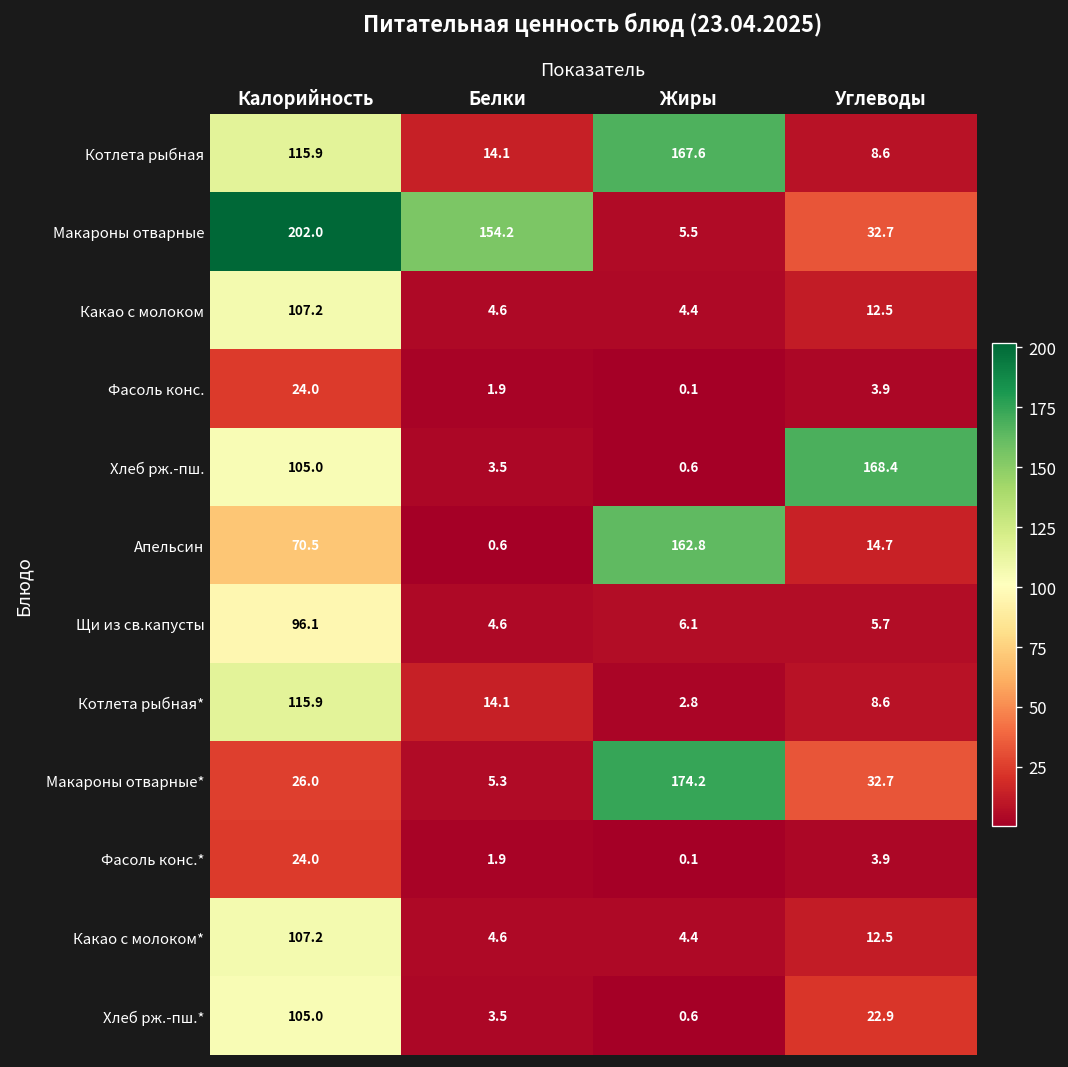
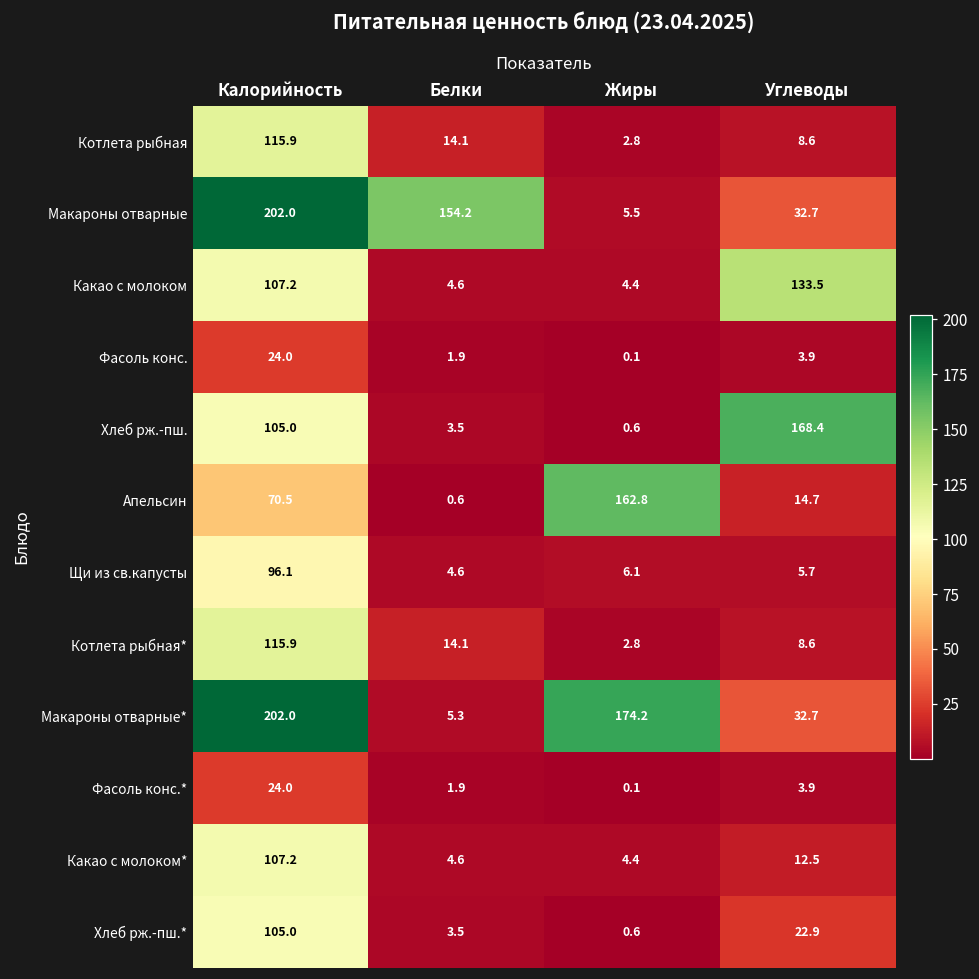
Котлета рыбная, Жиры: 167.6 -> 2.8
Какао с молоком, Углеводы: 12.5 -> 133.5
Макароны отварные*, Калорийность: 26.0 -> 202.0
